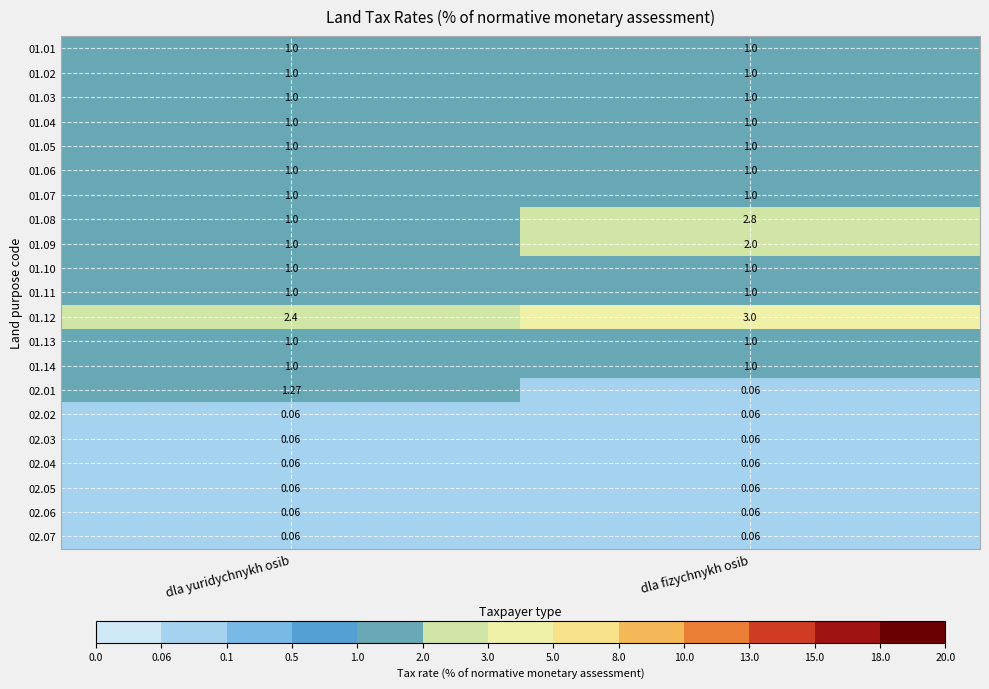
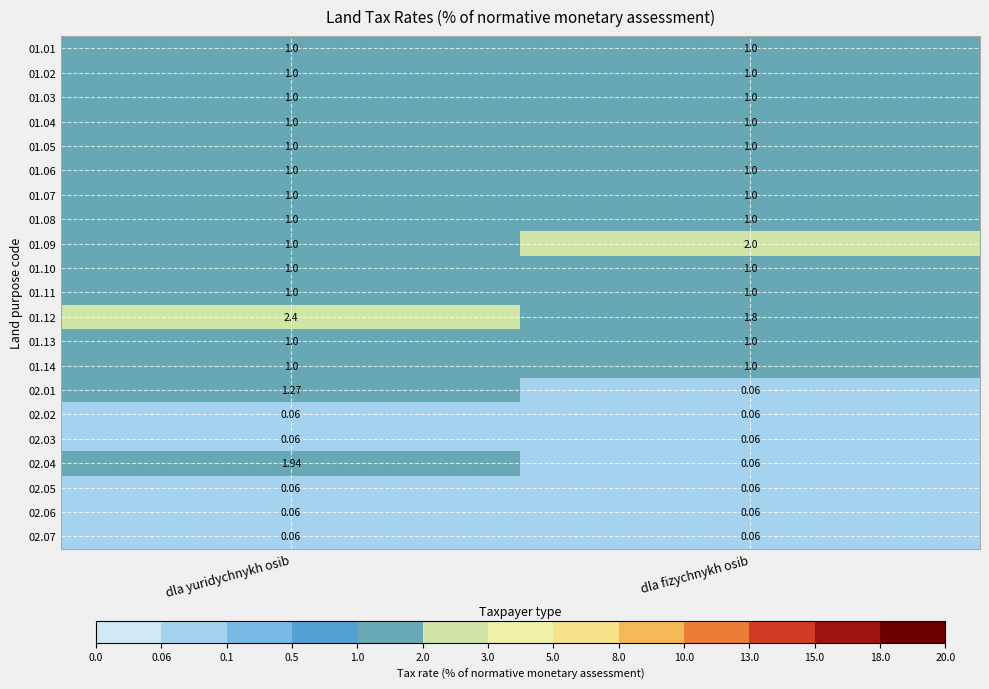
01.08, dla fizychnykh osib: 2.8 -> 1.0
01.12, dla fizychnykh osib: 3.0 -> 1.8
02.04, dla yuridychnykh osib: 0.06 -> 1.94
